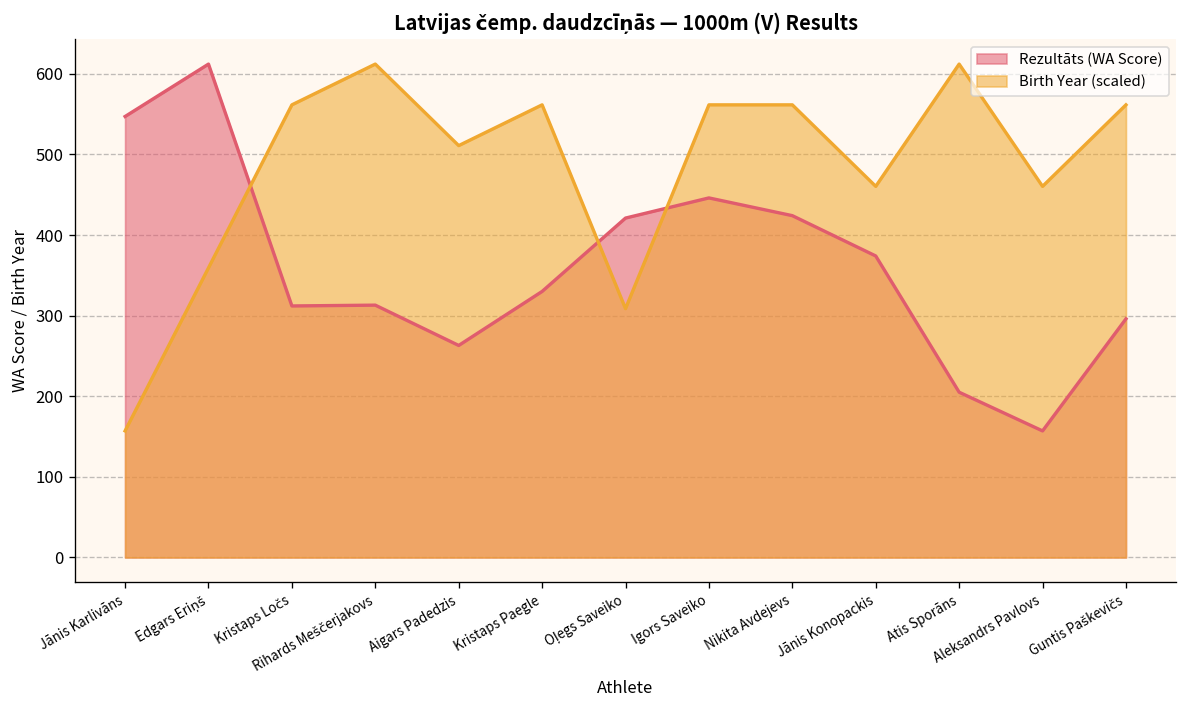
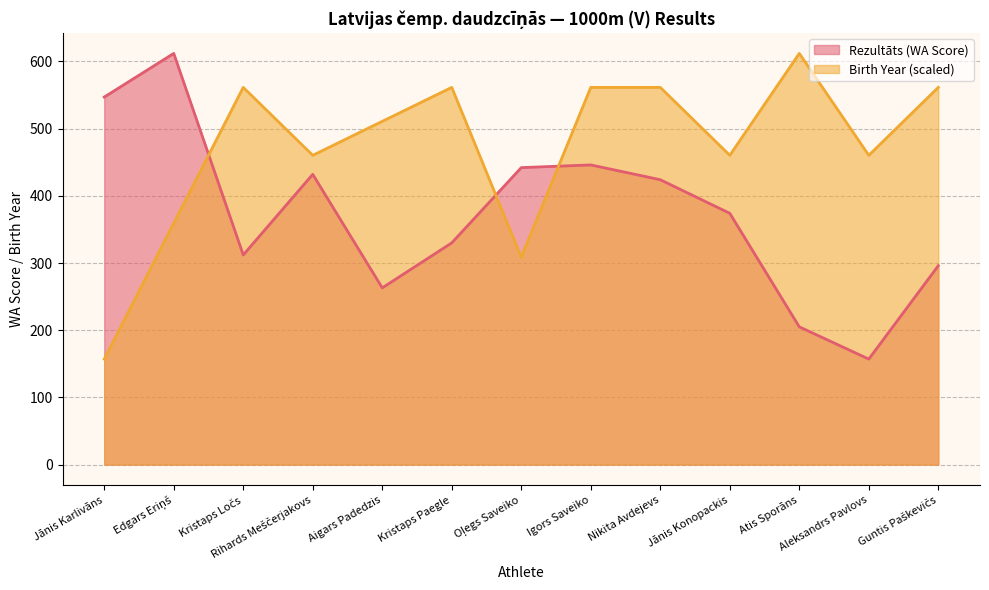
Rezultāts (WA Score), Rihards Meščerjakovs: 310 -> 430
Birth Year (scaled), Rihards Meščerjakovs: 610 -> 460
Rezultāts (WA Score), Oļegs Saveiko: 420 -> 440
